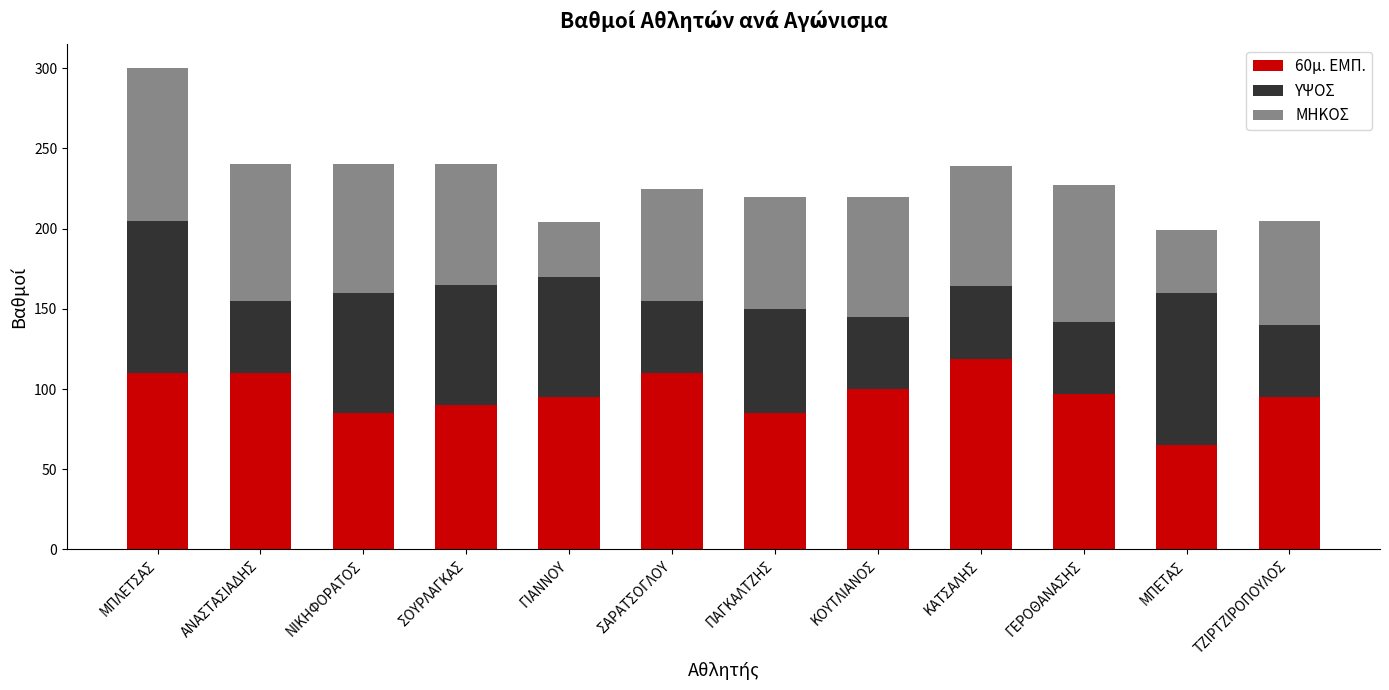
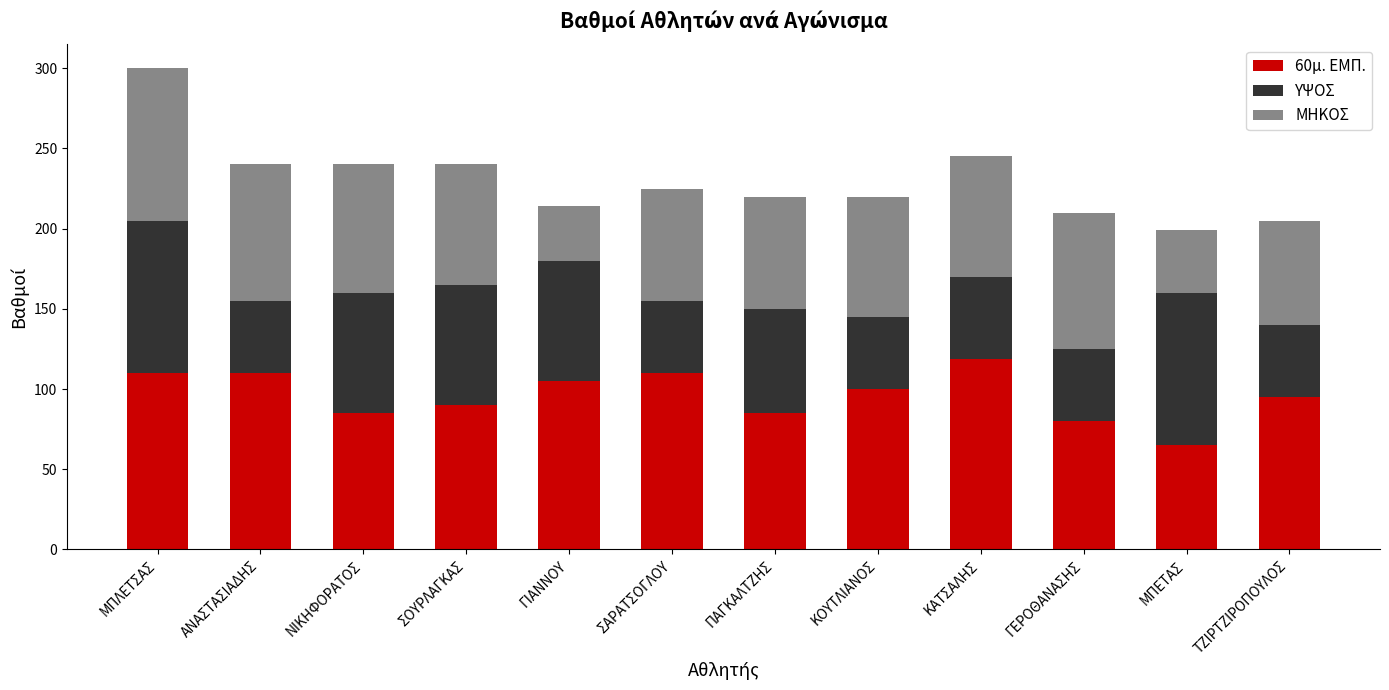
60μ. ΕΜΠ., ΓΙΑΝΝΟΥ: 95 -> 105
ΥΨΟΣ, ΚΑΤΣΑΛΗΣ: 45 -> 51
60μ. ΕΜΠ., ΓΕΡΟΘΑΝΑΣΗΣ: 97 -> 80
